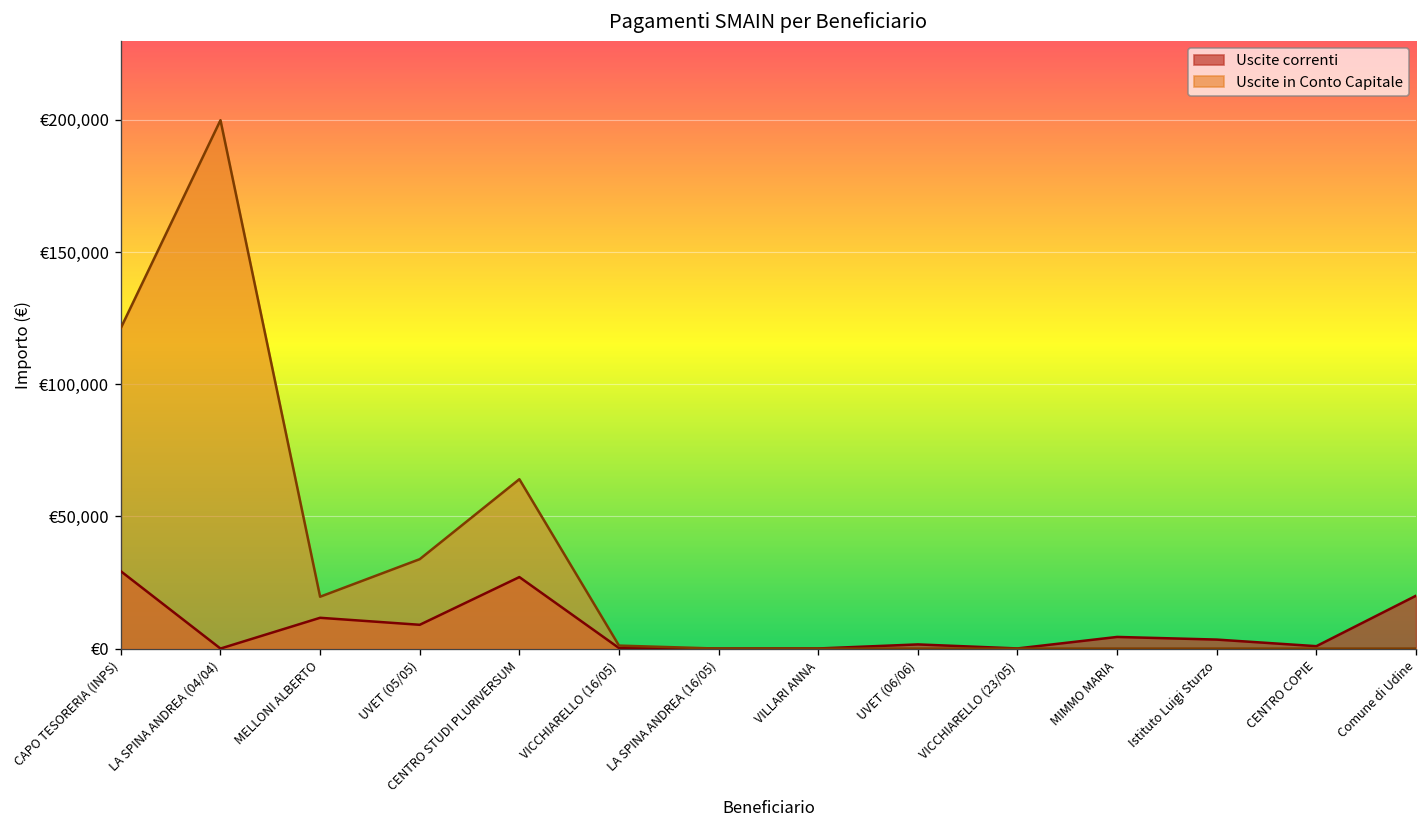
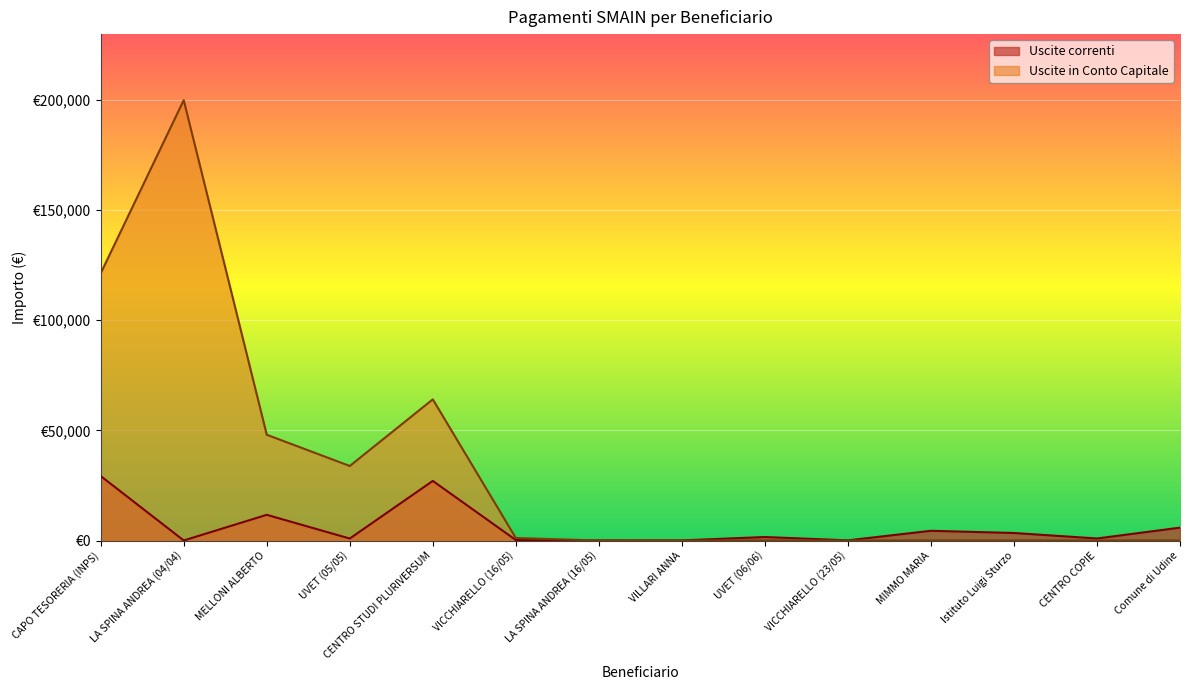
Uscite in Conto Capitale, MELLONI ALBERTO: €20,000 -> €48,000
Uscite correnti, UVET (05/05): €9,000 -> €1,000
Uscite correnti, Comune di Udine: €20,000 -> €6,000
